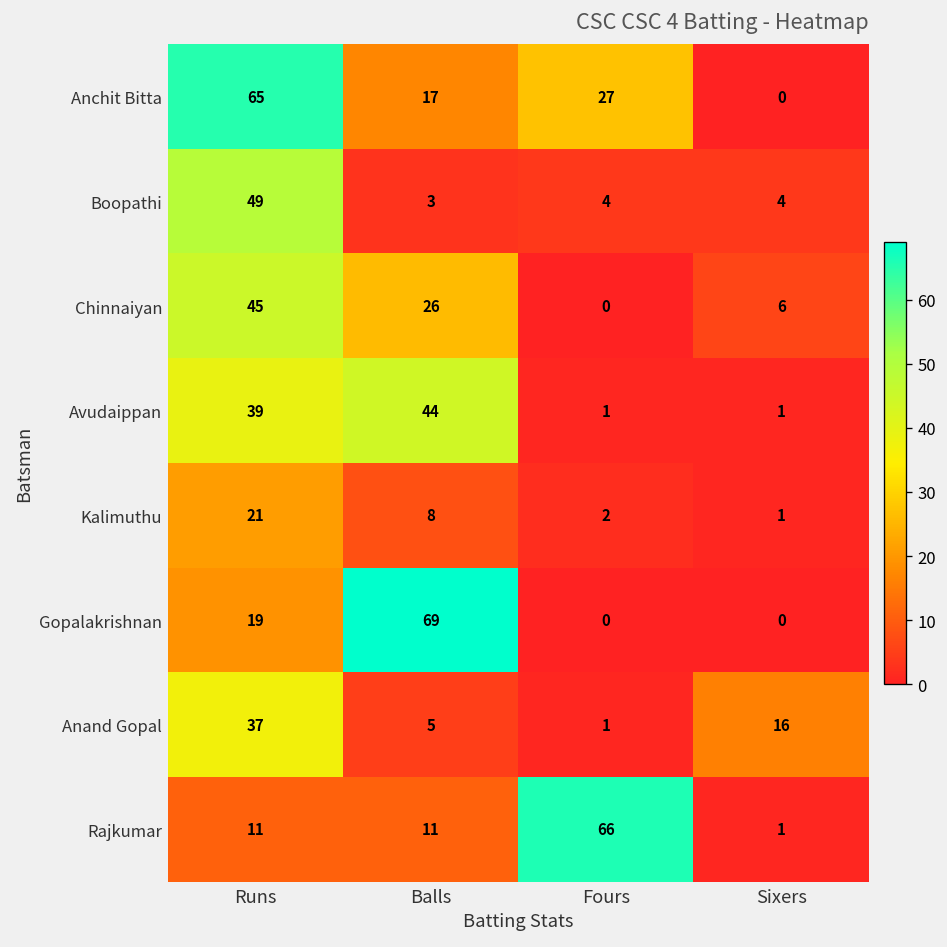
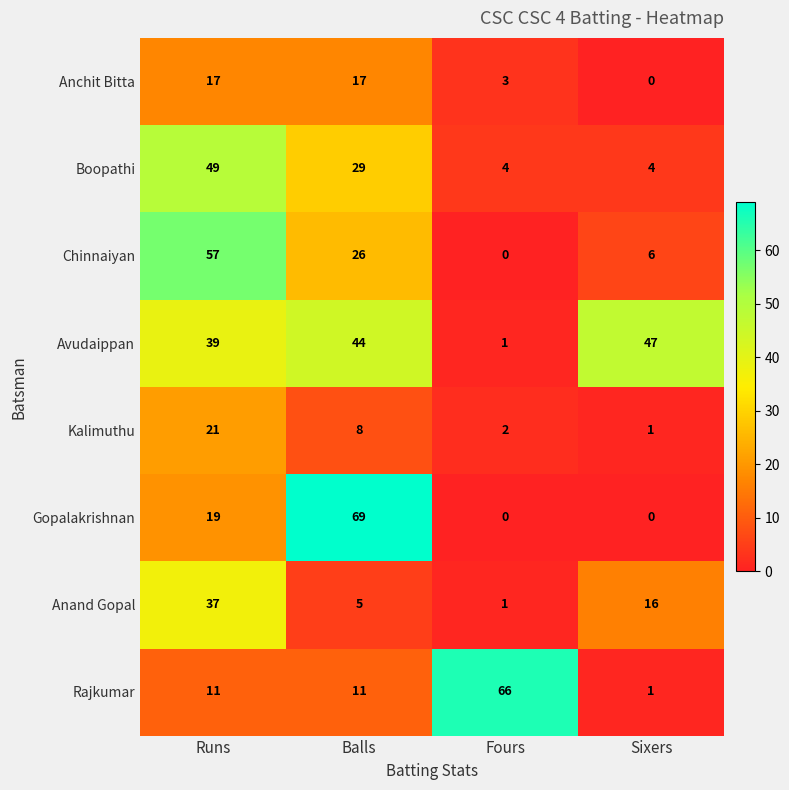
Anchit Bitta, Runs: 65 -> 17
Anchit Bitta, Fours: 27 -> 3
Boopathi, Balls: 3 -> 29
Chinnaiyan, Runs: 45 -> 57
Avudaippan, Sixers: 1 -> 47
